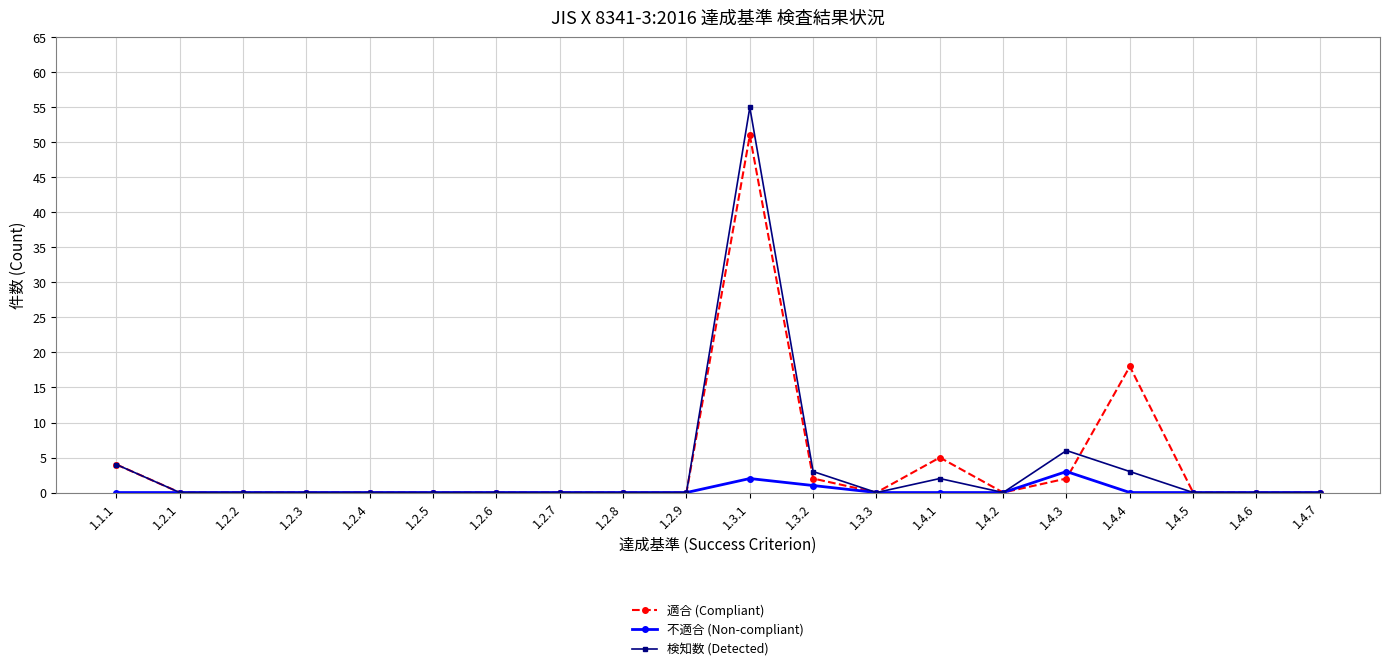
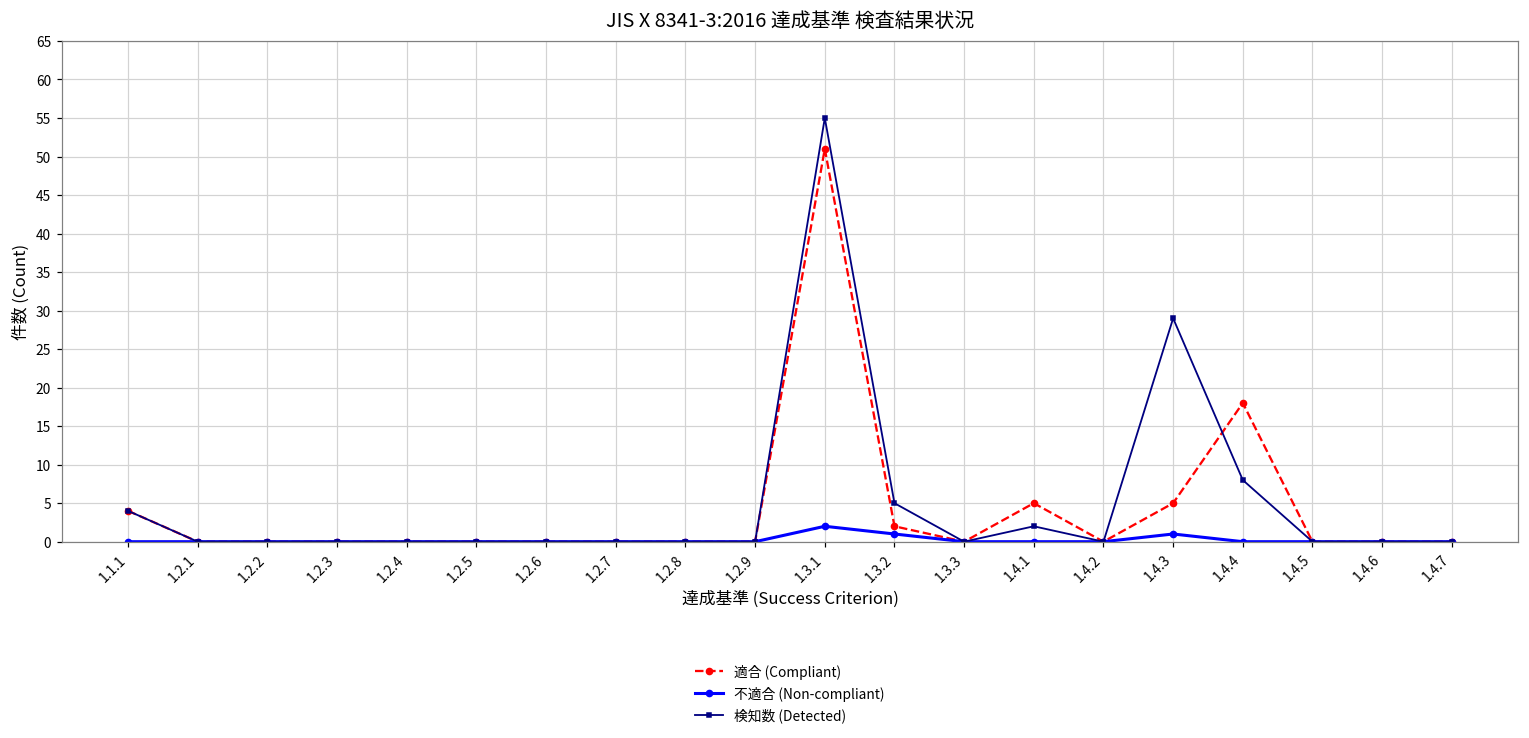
検知数 (Detected), 1.3.2: 3 -> 5
適合 (Compliant), 1.4.3: 2 -> 5
不適合 (Non-compliant), 1.4.3: 3 -> 1
検知数 (Detected), 1.4.3: 6 -> 29
検知数 (Detected), 1.4.4: 3 -> 8
